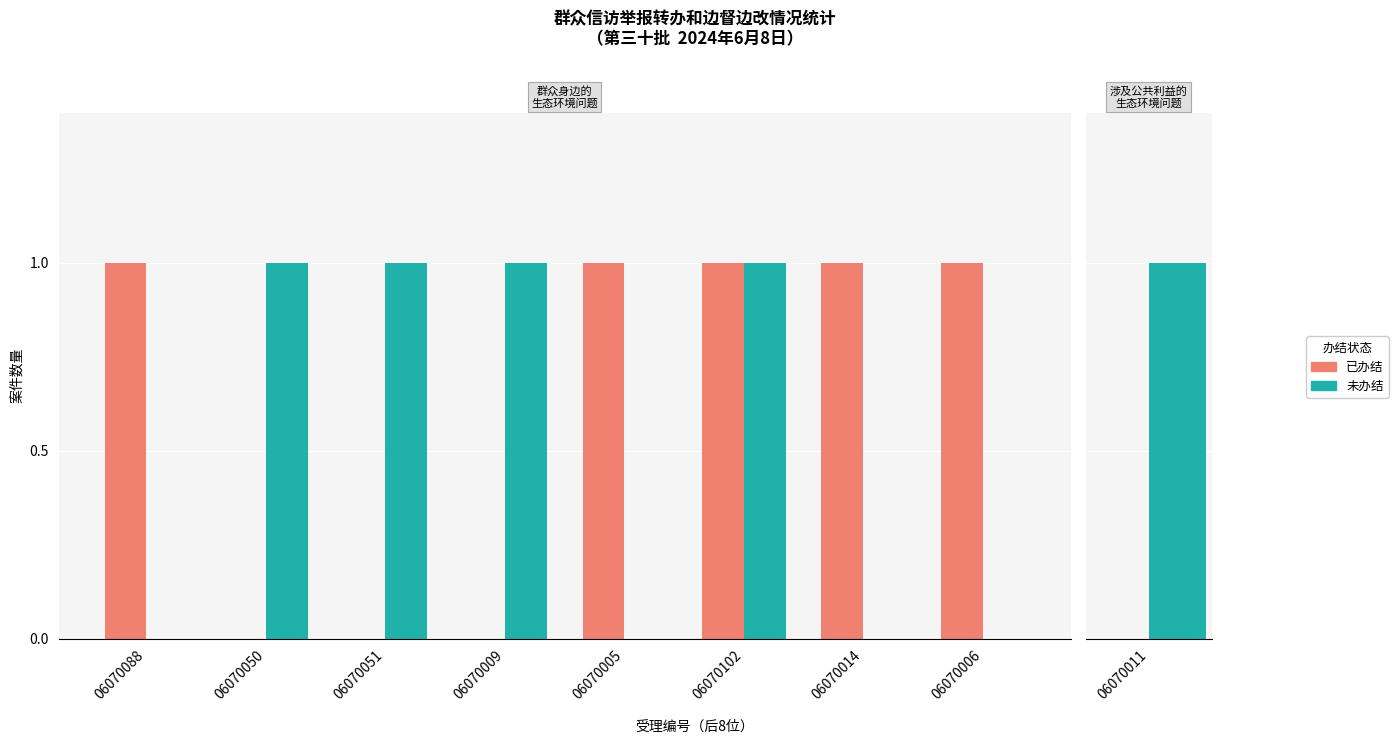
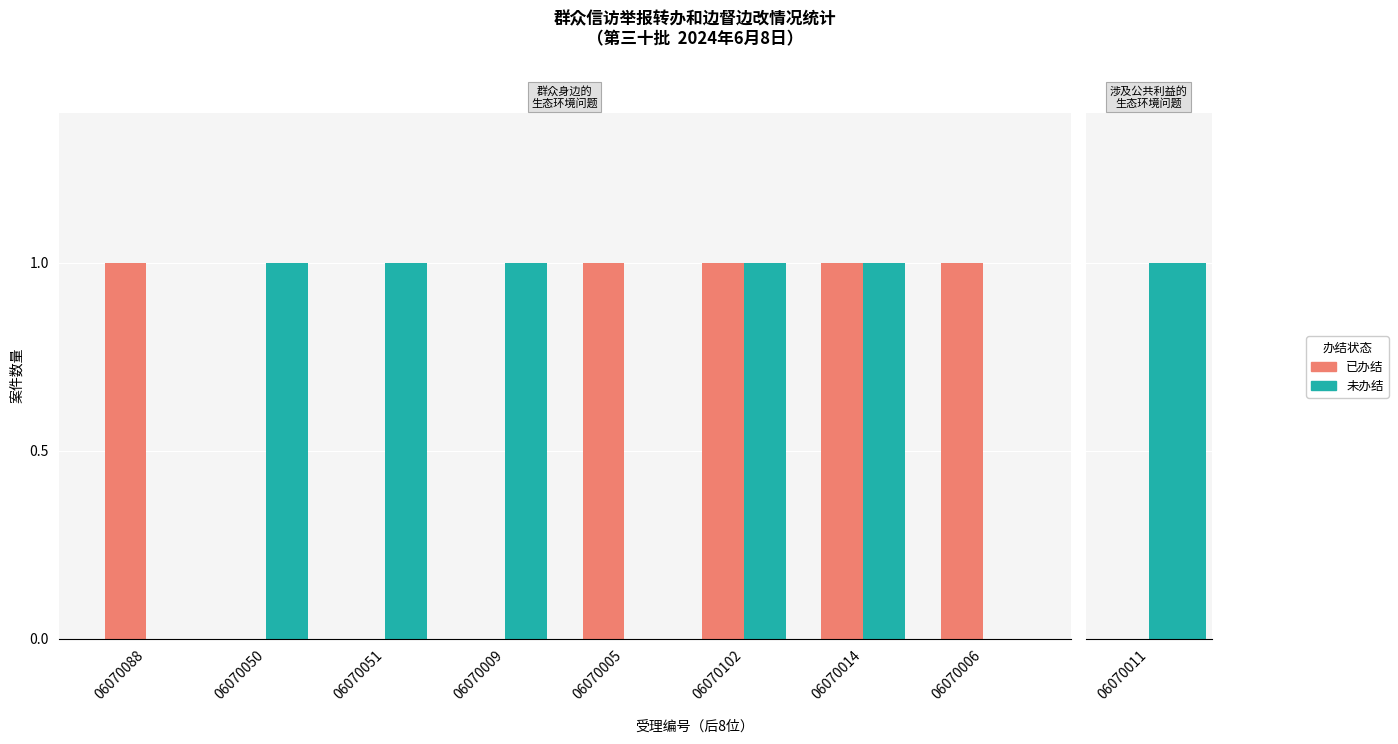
群众身边的 生态环境问题, 未办结, 06070014: 0 -> 1
